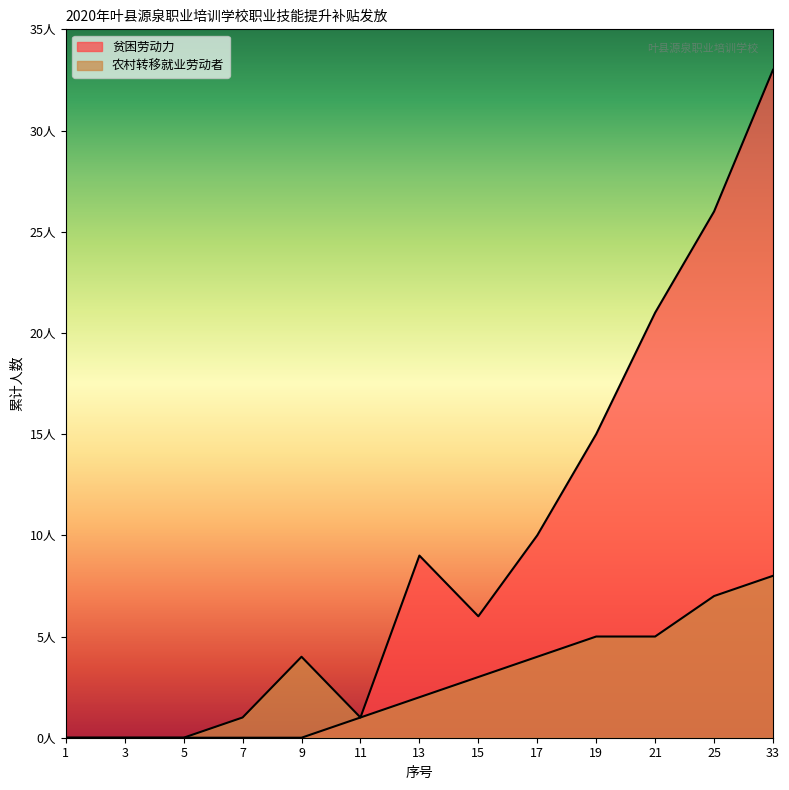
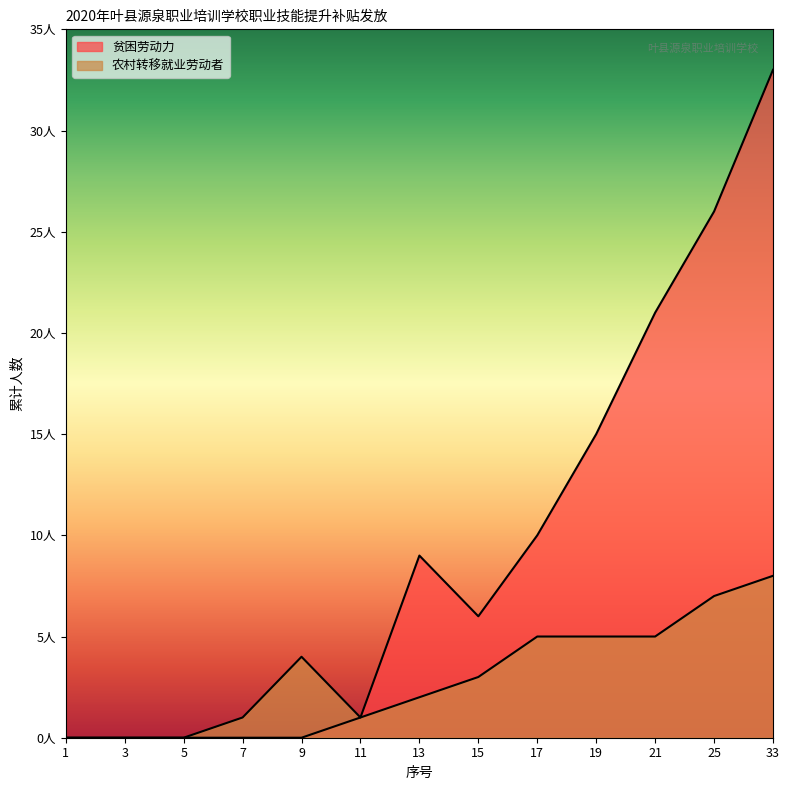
农村转移就业劳动者, 17: 4人 -> 5人
